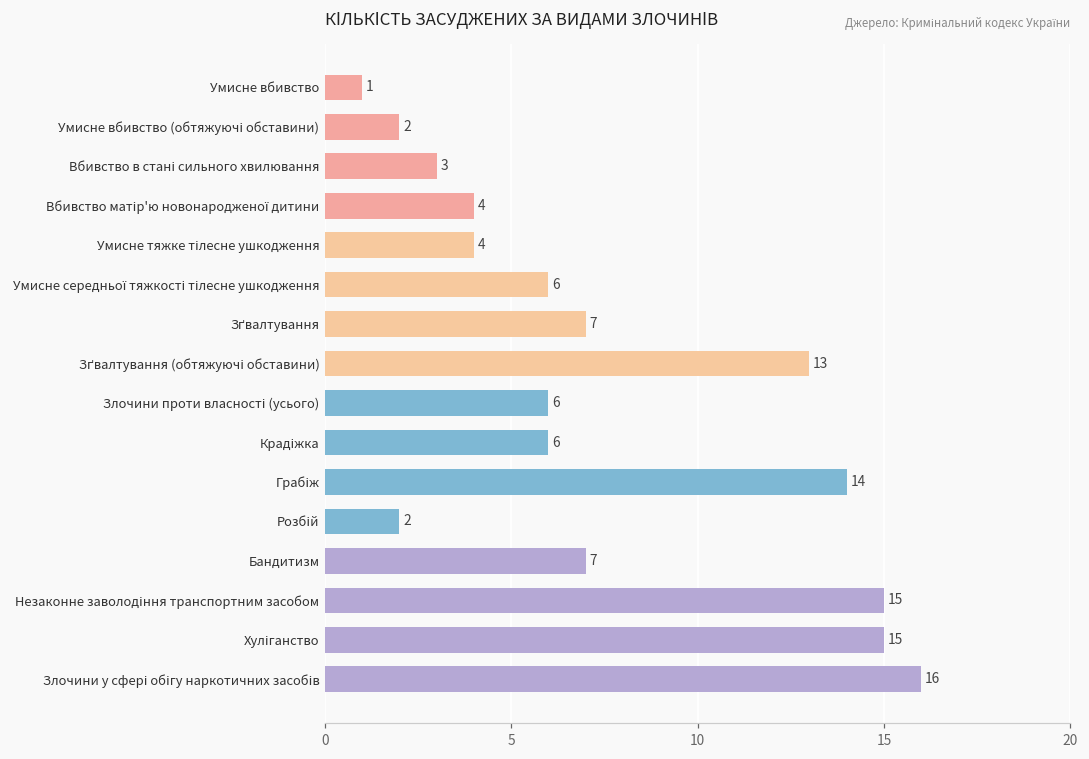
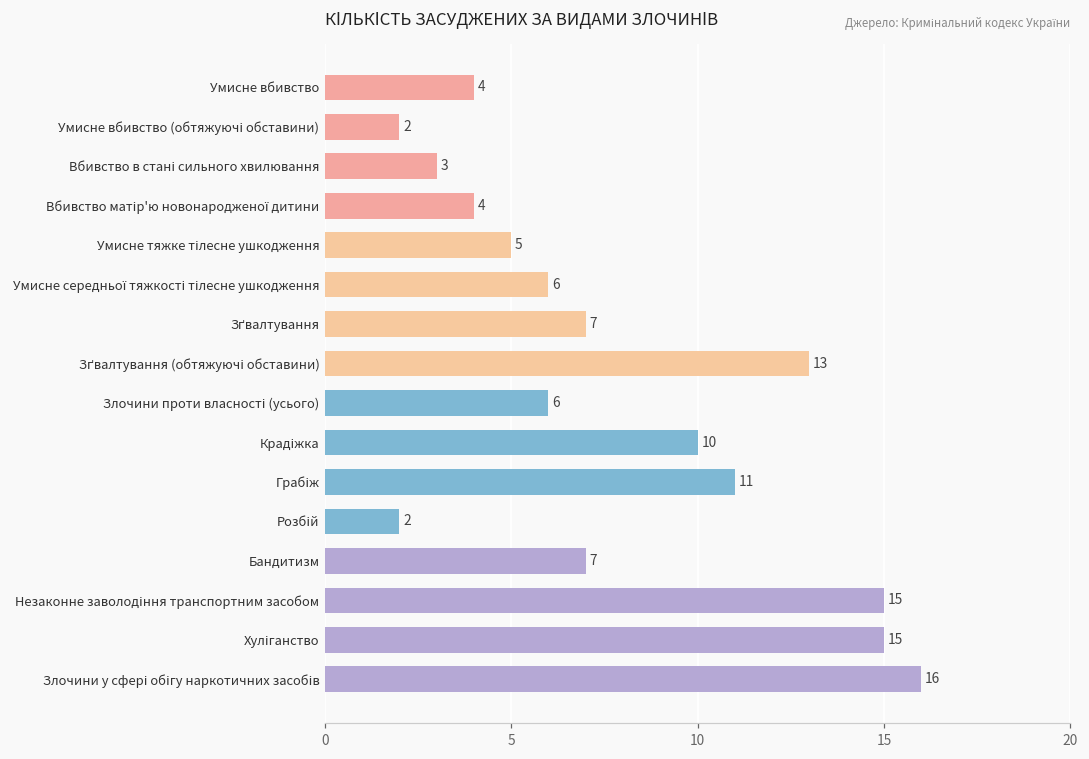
Умисне вбивство: 1 -> 4
Умисне тяжке тілесне ушкодження: 4 -> 5
Крадіжка: 6 -> 10
Грабіж: 14 -> 11
